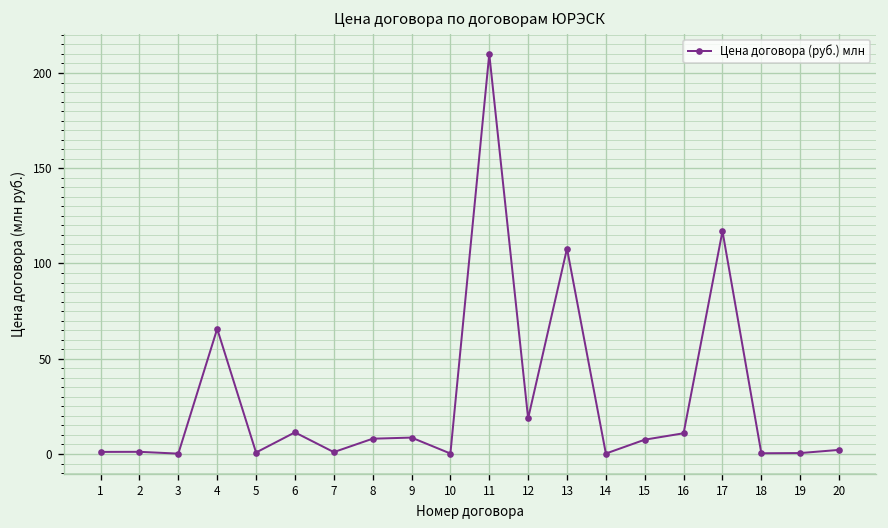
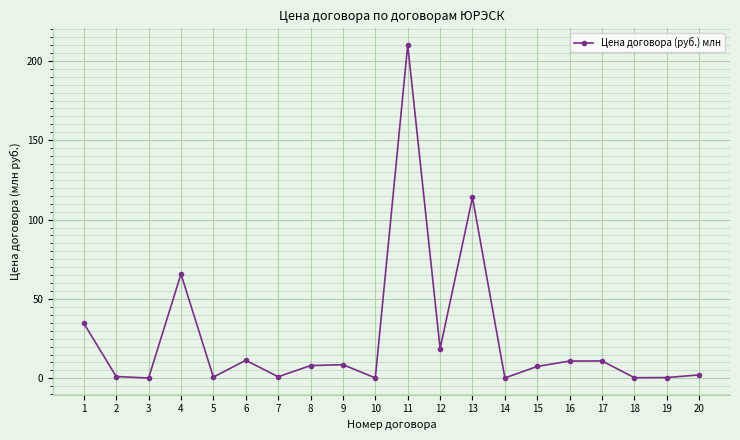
1: 1 -> 35
13: 108 -> 114
17: 117 -> 11
